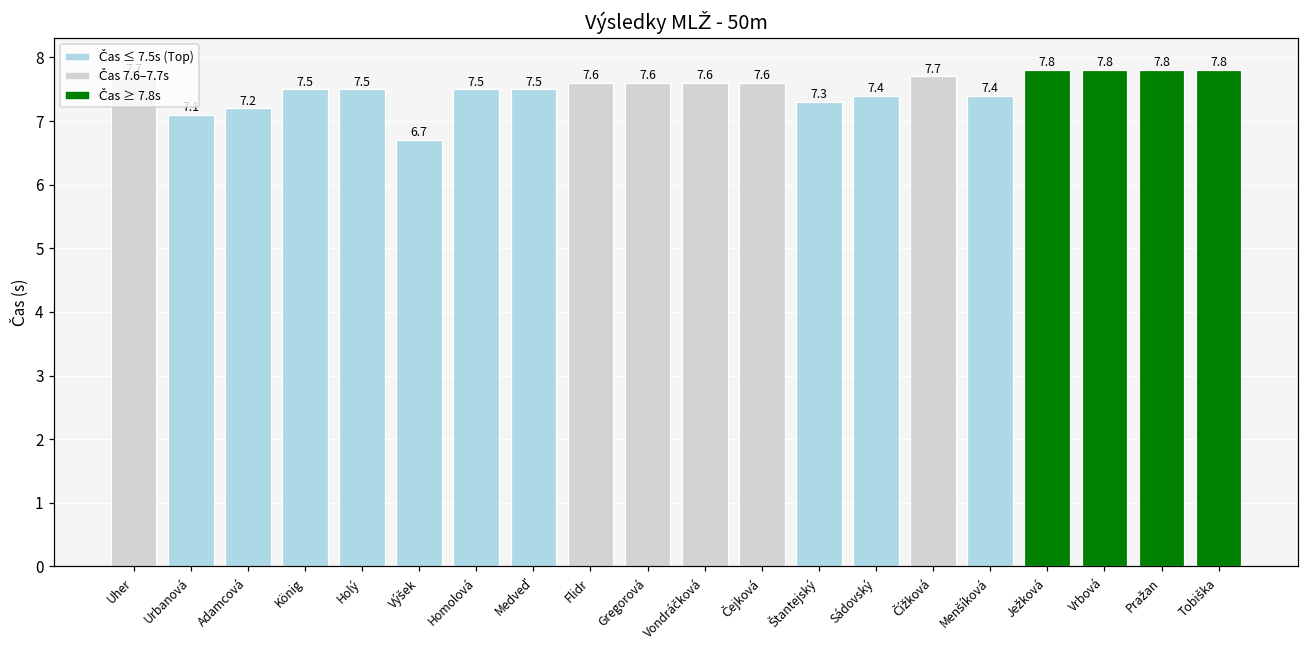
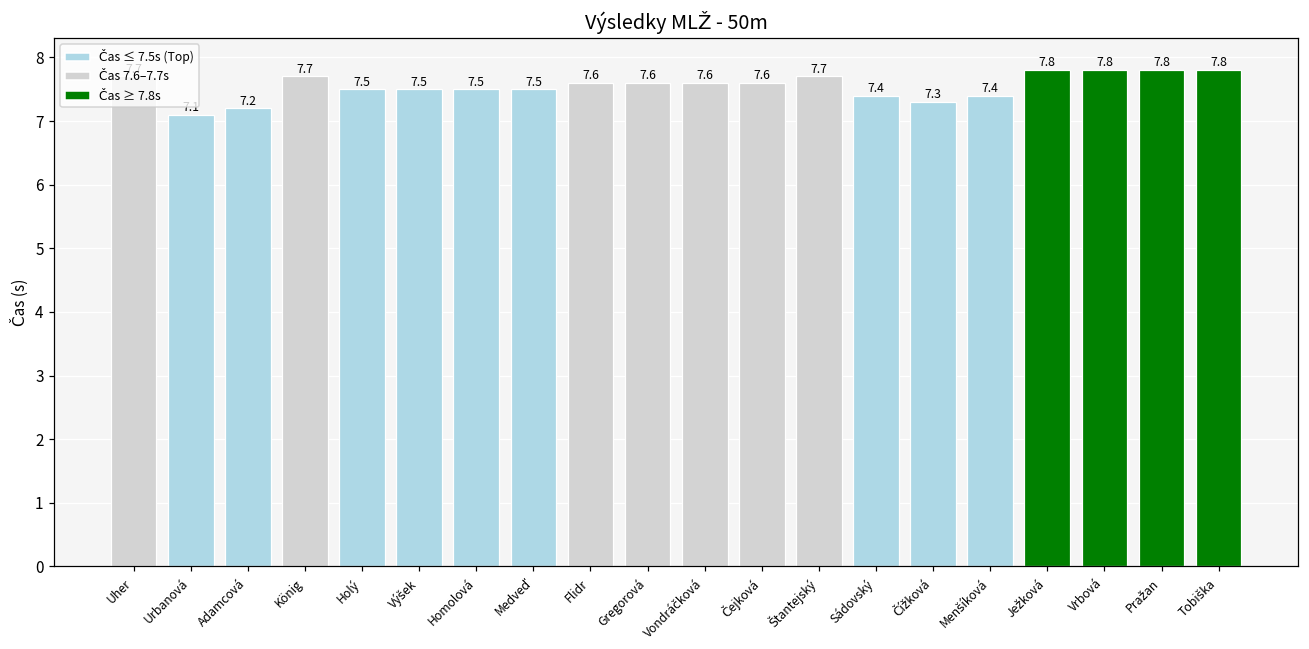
König: 7.5 -> 7.7
Výšek: 6.7 -> 7.5
Štantejský: 7.3 -> 7.7
Čížková: 7.7 -> 7.3
